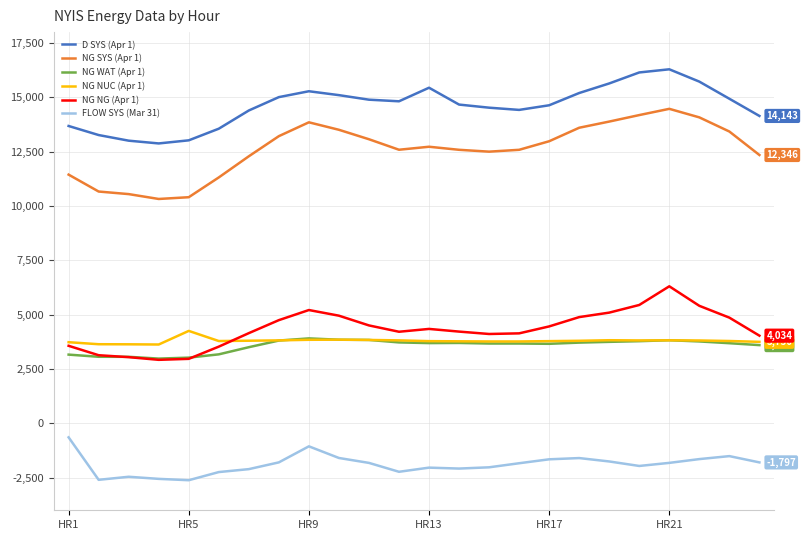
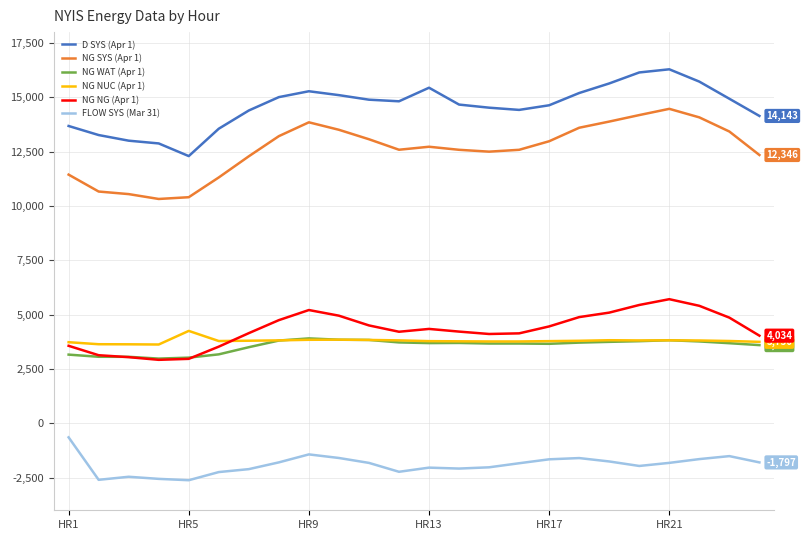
D SYS (Apr 1), HR5: 13,000 -> 12,300
FLOW SYS (Mar 31), HR9: -1,100 -> -1,400
NG NG (Apr 1), HR21: 6,300 -> 5,700
